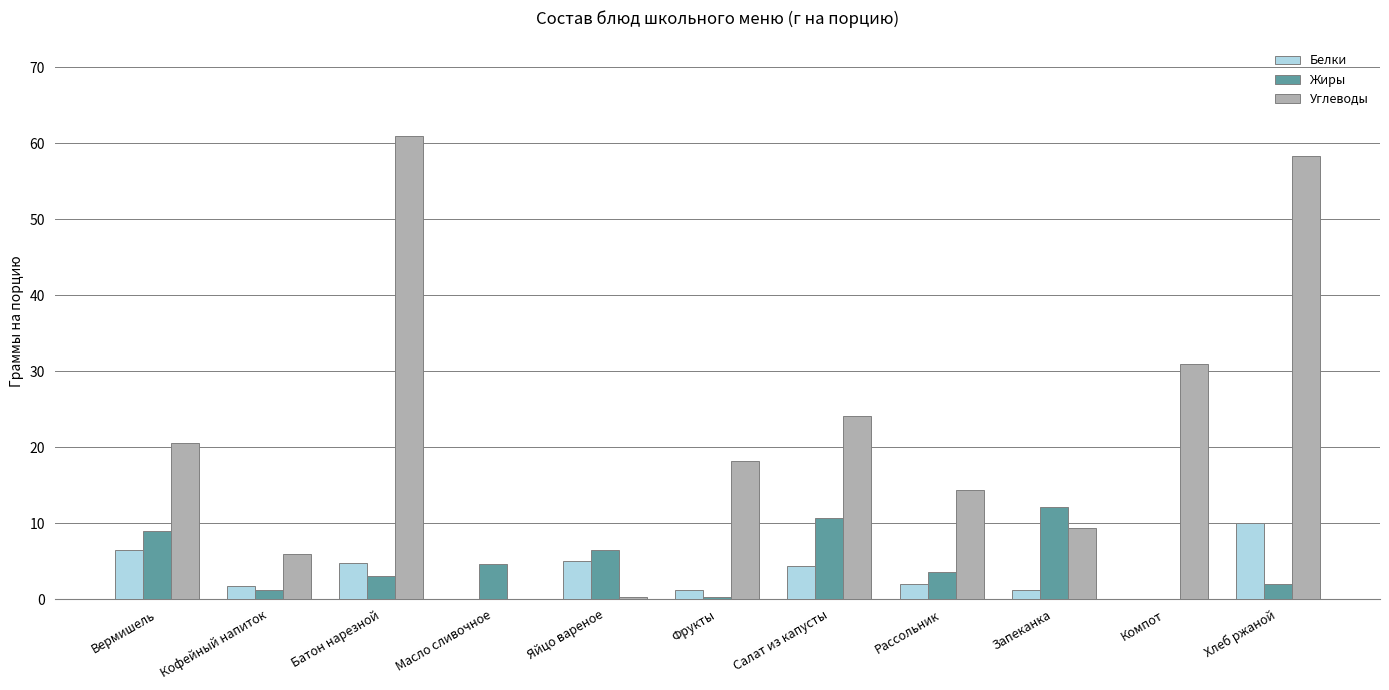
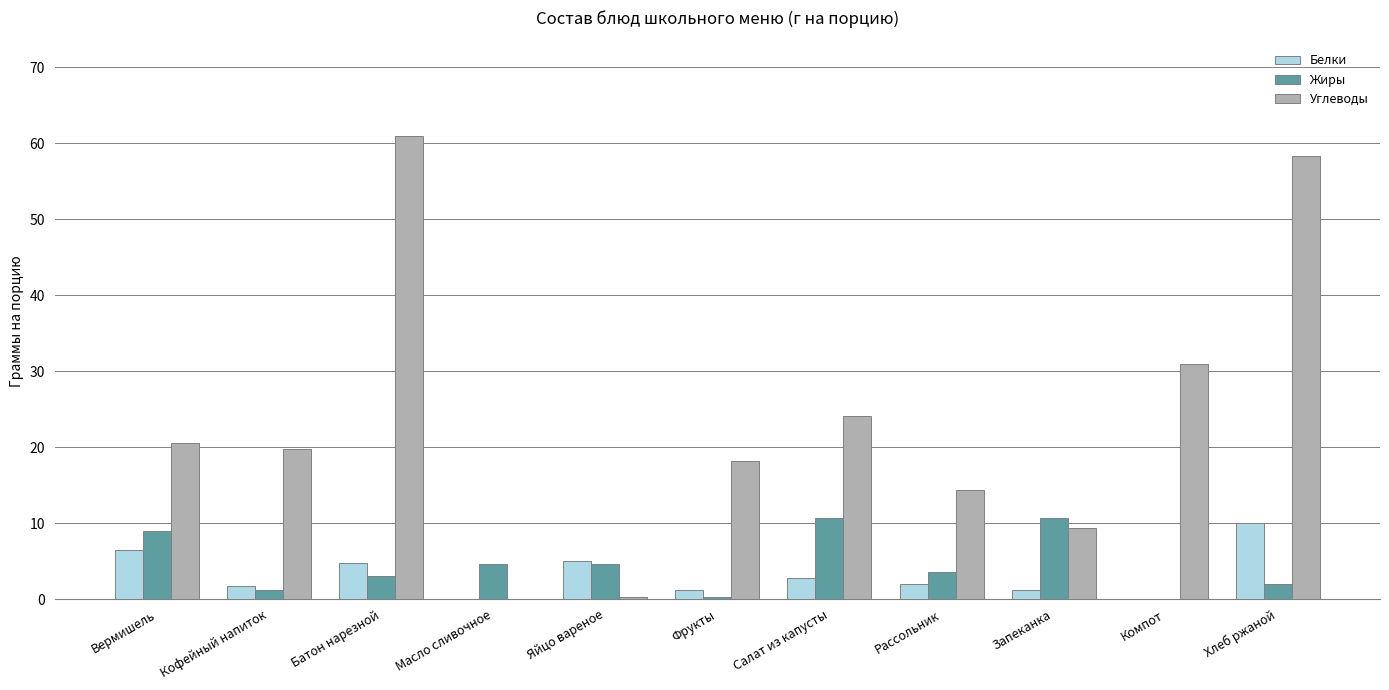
Углеводы, Кофейный напиток: 6 -> 20
Жиры, Яйцо вареное: 6 -> 5
Белки, Салат из капусты: 4 -> 3
Жиры, Запеканка: 12 -> 11
